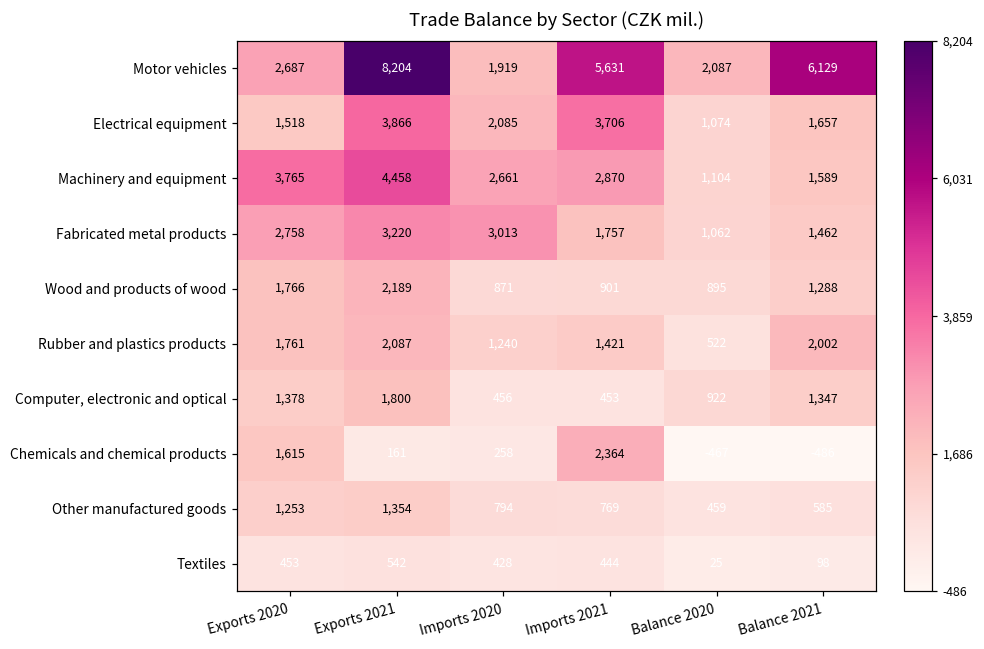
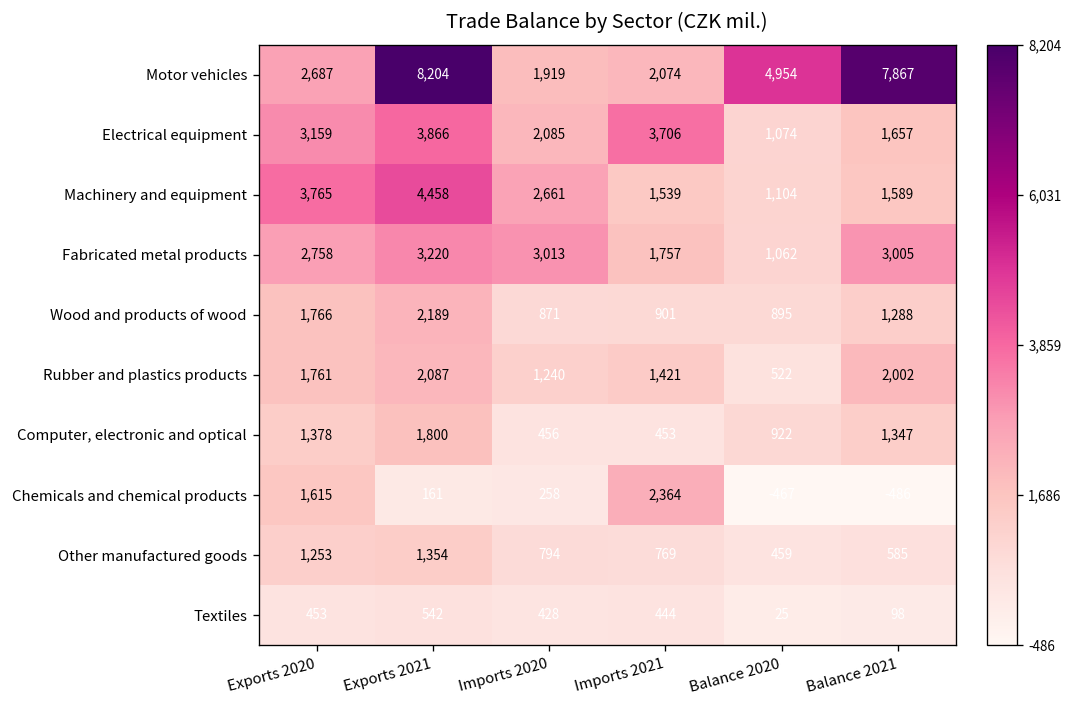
Motor vehicles, Imports 2021: 5,631 -> 2,074
Motor vehicles, Balance 2020: 2,087 -> 4,954
Motor vehicles, Balance 2021: 6,129 -> 7,867
Electrical equipment, Exports 2020: 1,518 -> 3,159
Machinery and equipment, Imports 2021: 2,870 -> 1,539
Fabricated metal products, Balance 2021: 1,462 -> 3,005
